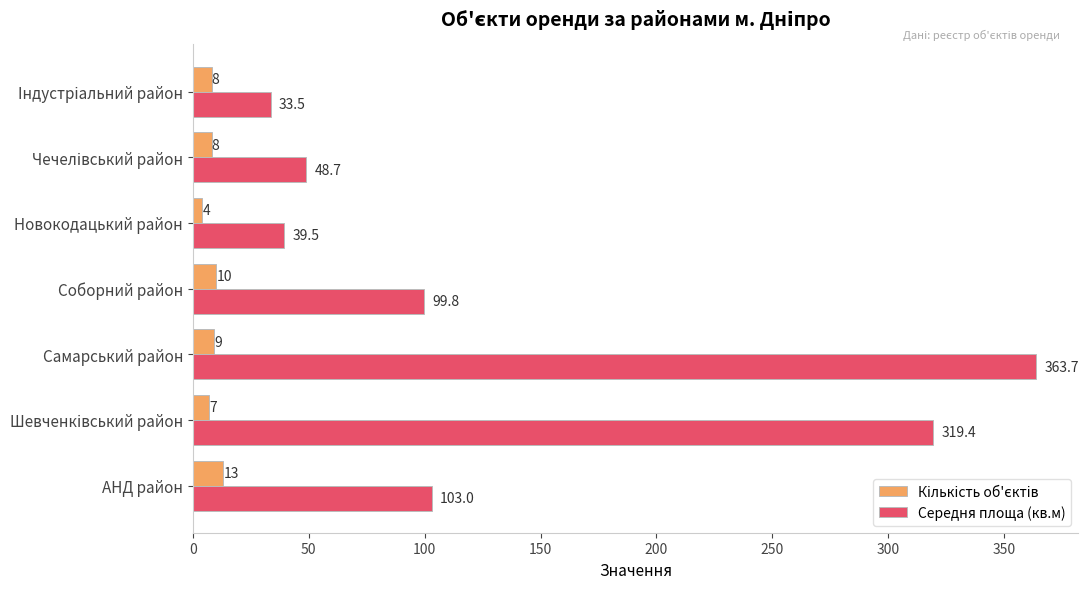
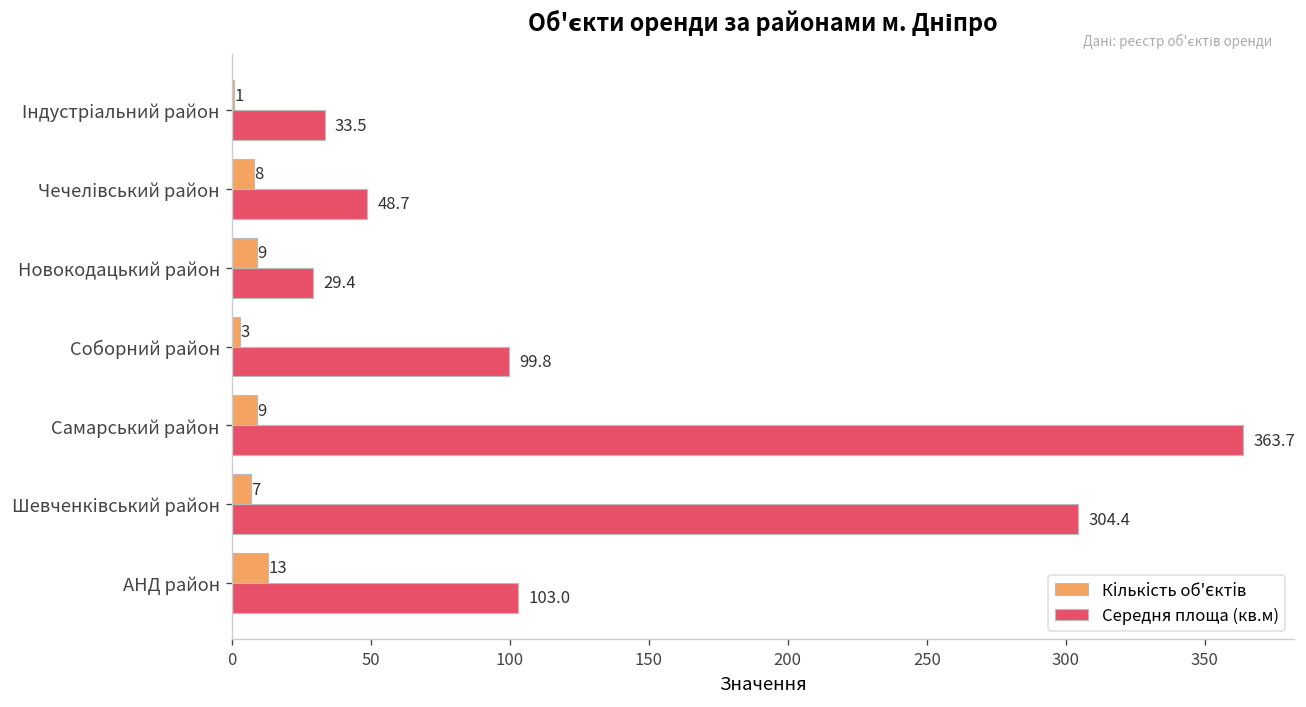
Кількість об'єктів, Індустріальний район: 8 -> 1
Кількість об'єктів, Новокодацький район: 4 -> 9
Середня площа (кв.м), Новокодацький район: 39.5 -> 29.4
Кількість об'єктів, Соборний район: 10 -> 3
Середня площа (кв.м), Шевченківський район: 319.4 -> 304.4
